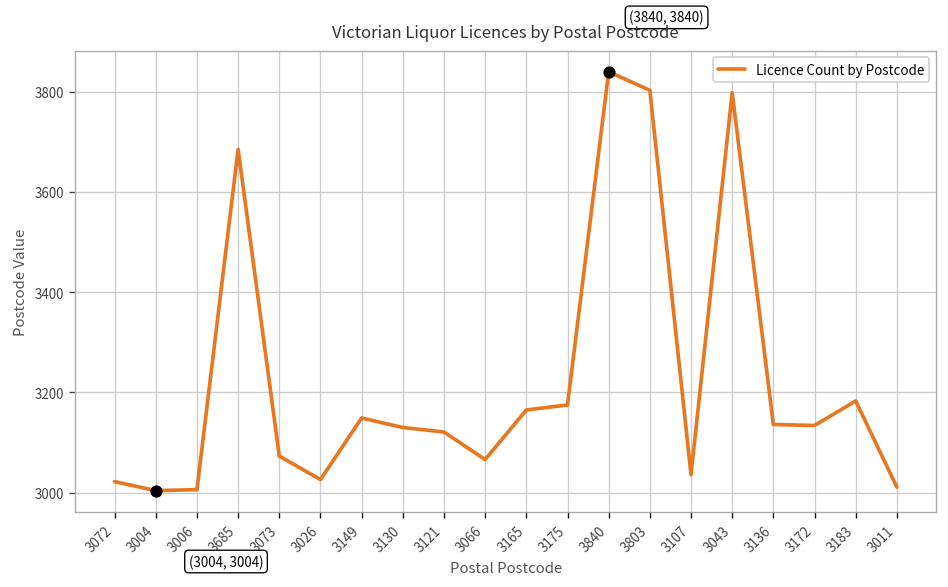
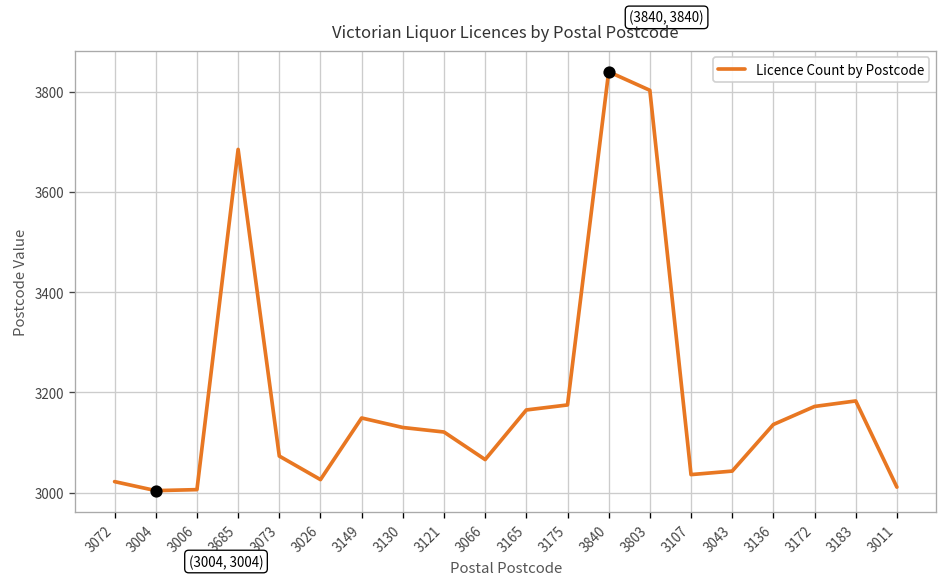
Licence Count by Postcode, 3043: 3800 -> 3040
Licence Count by Postcode, 3172: 3130 -> 3170
